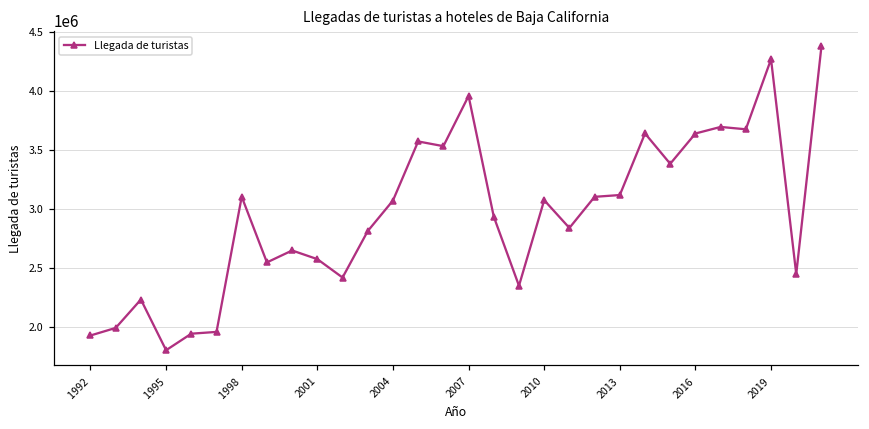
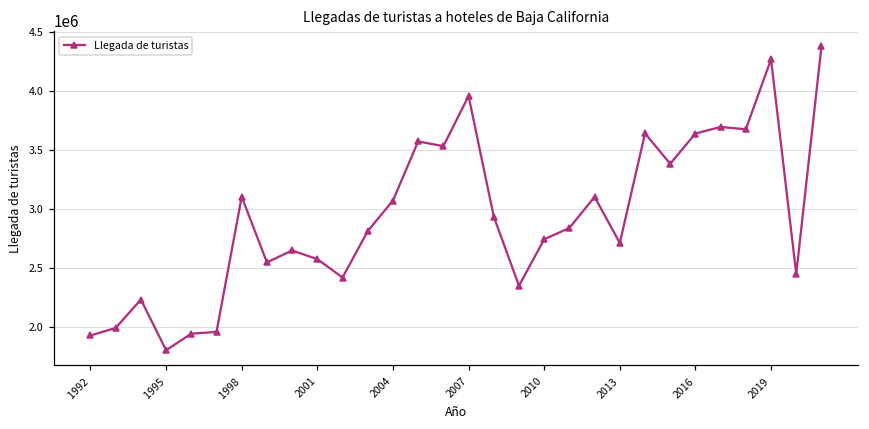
2010: 3070000 -> 2740000
2013: 3120000 -> 2710000
